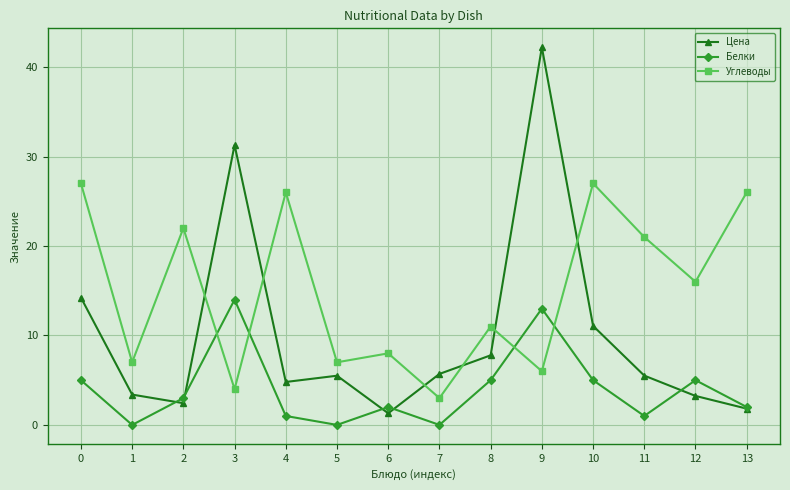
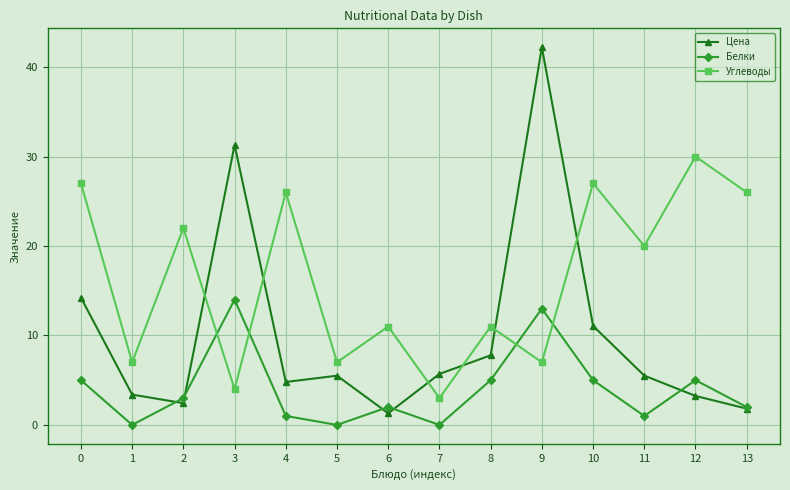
Углеводы, 6: 8 -> 11
Углеводы, 9: 6 -> 7
Углеводы, 11: 21 -> 20
Углеводы, 12: 16 -> 30
